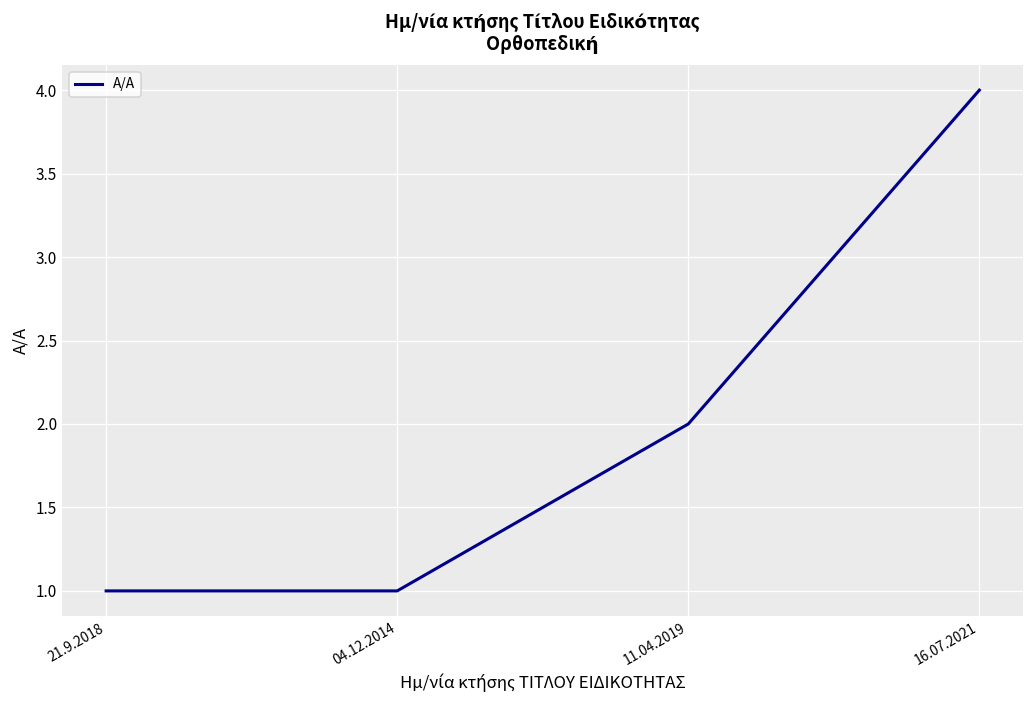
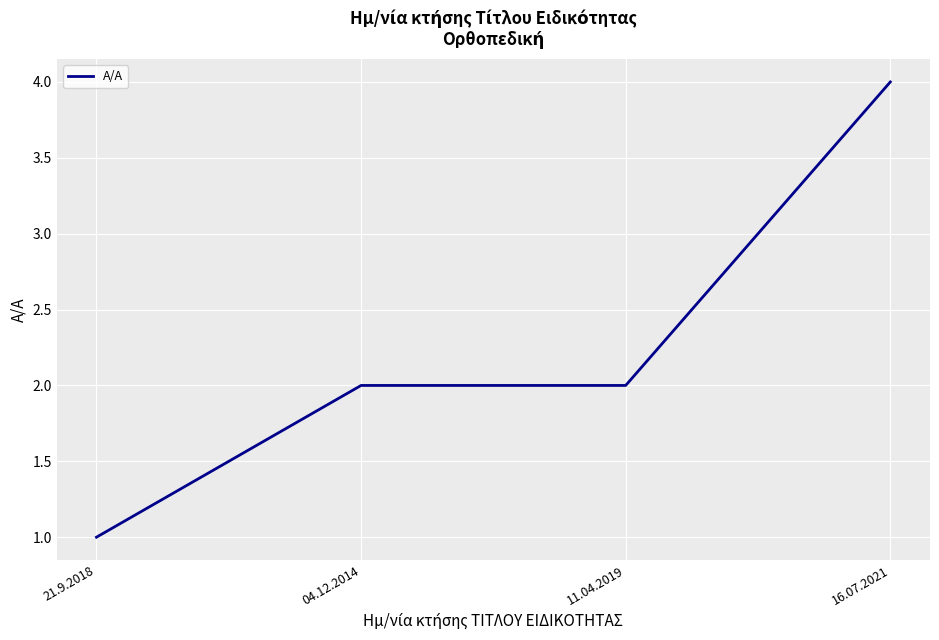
04.12.2014: 1 -> 2
